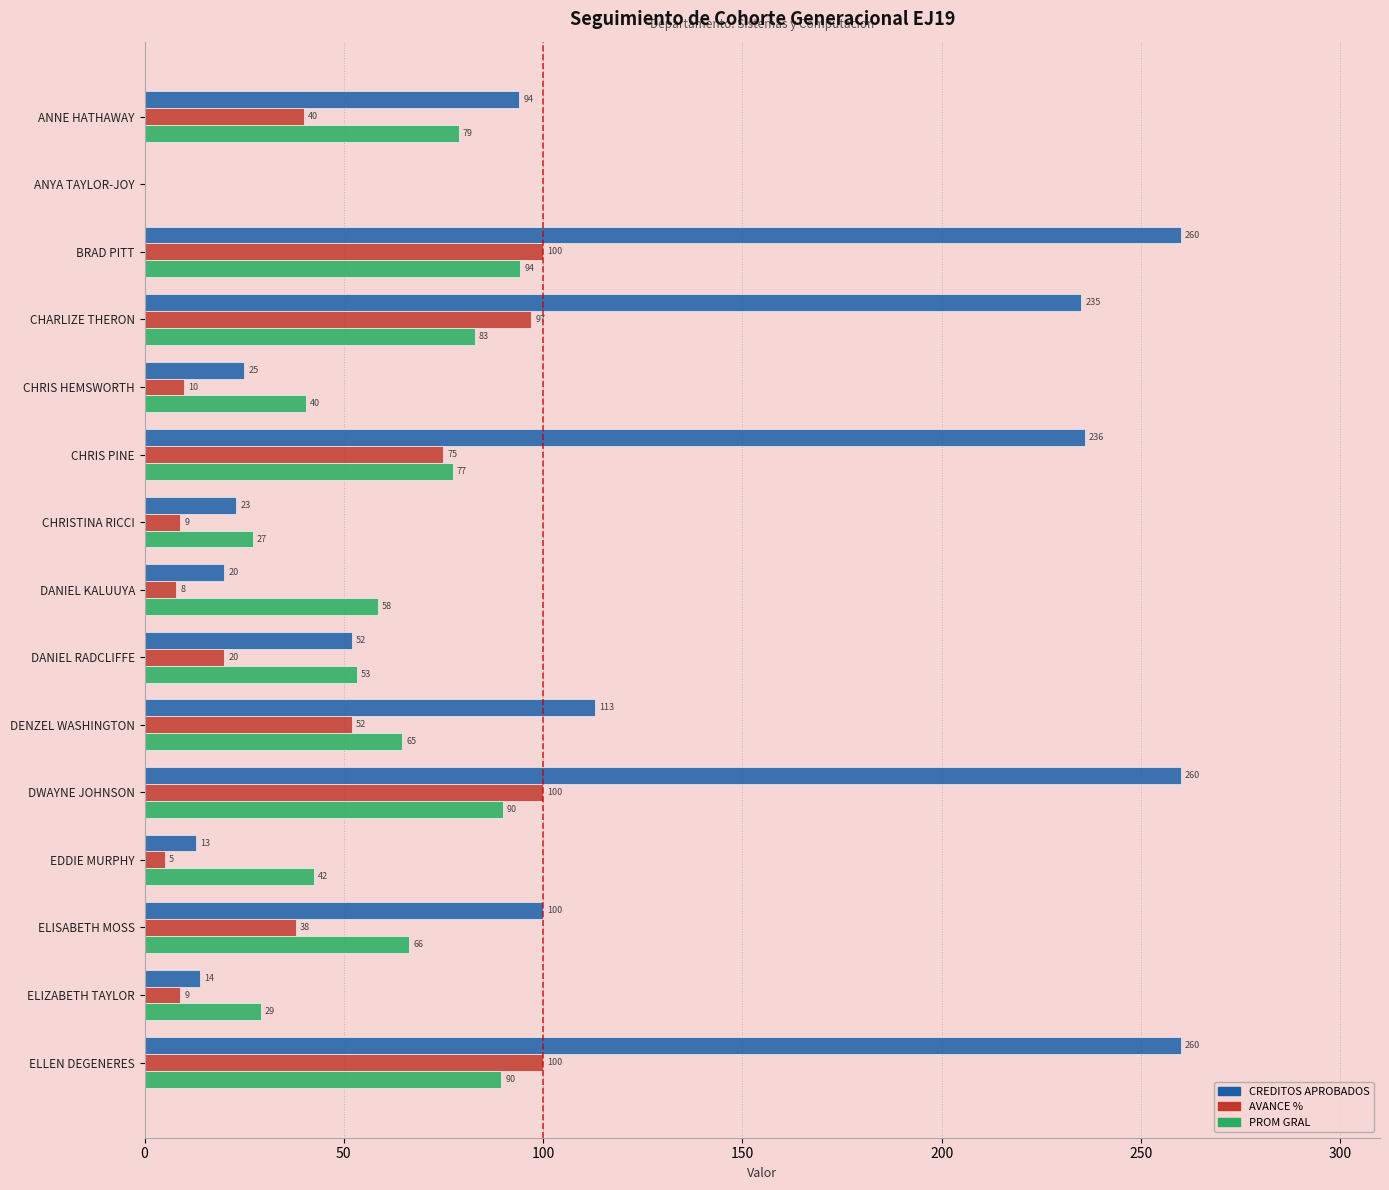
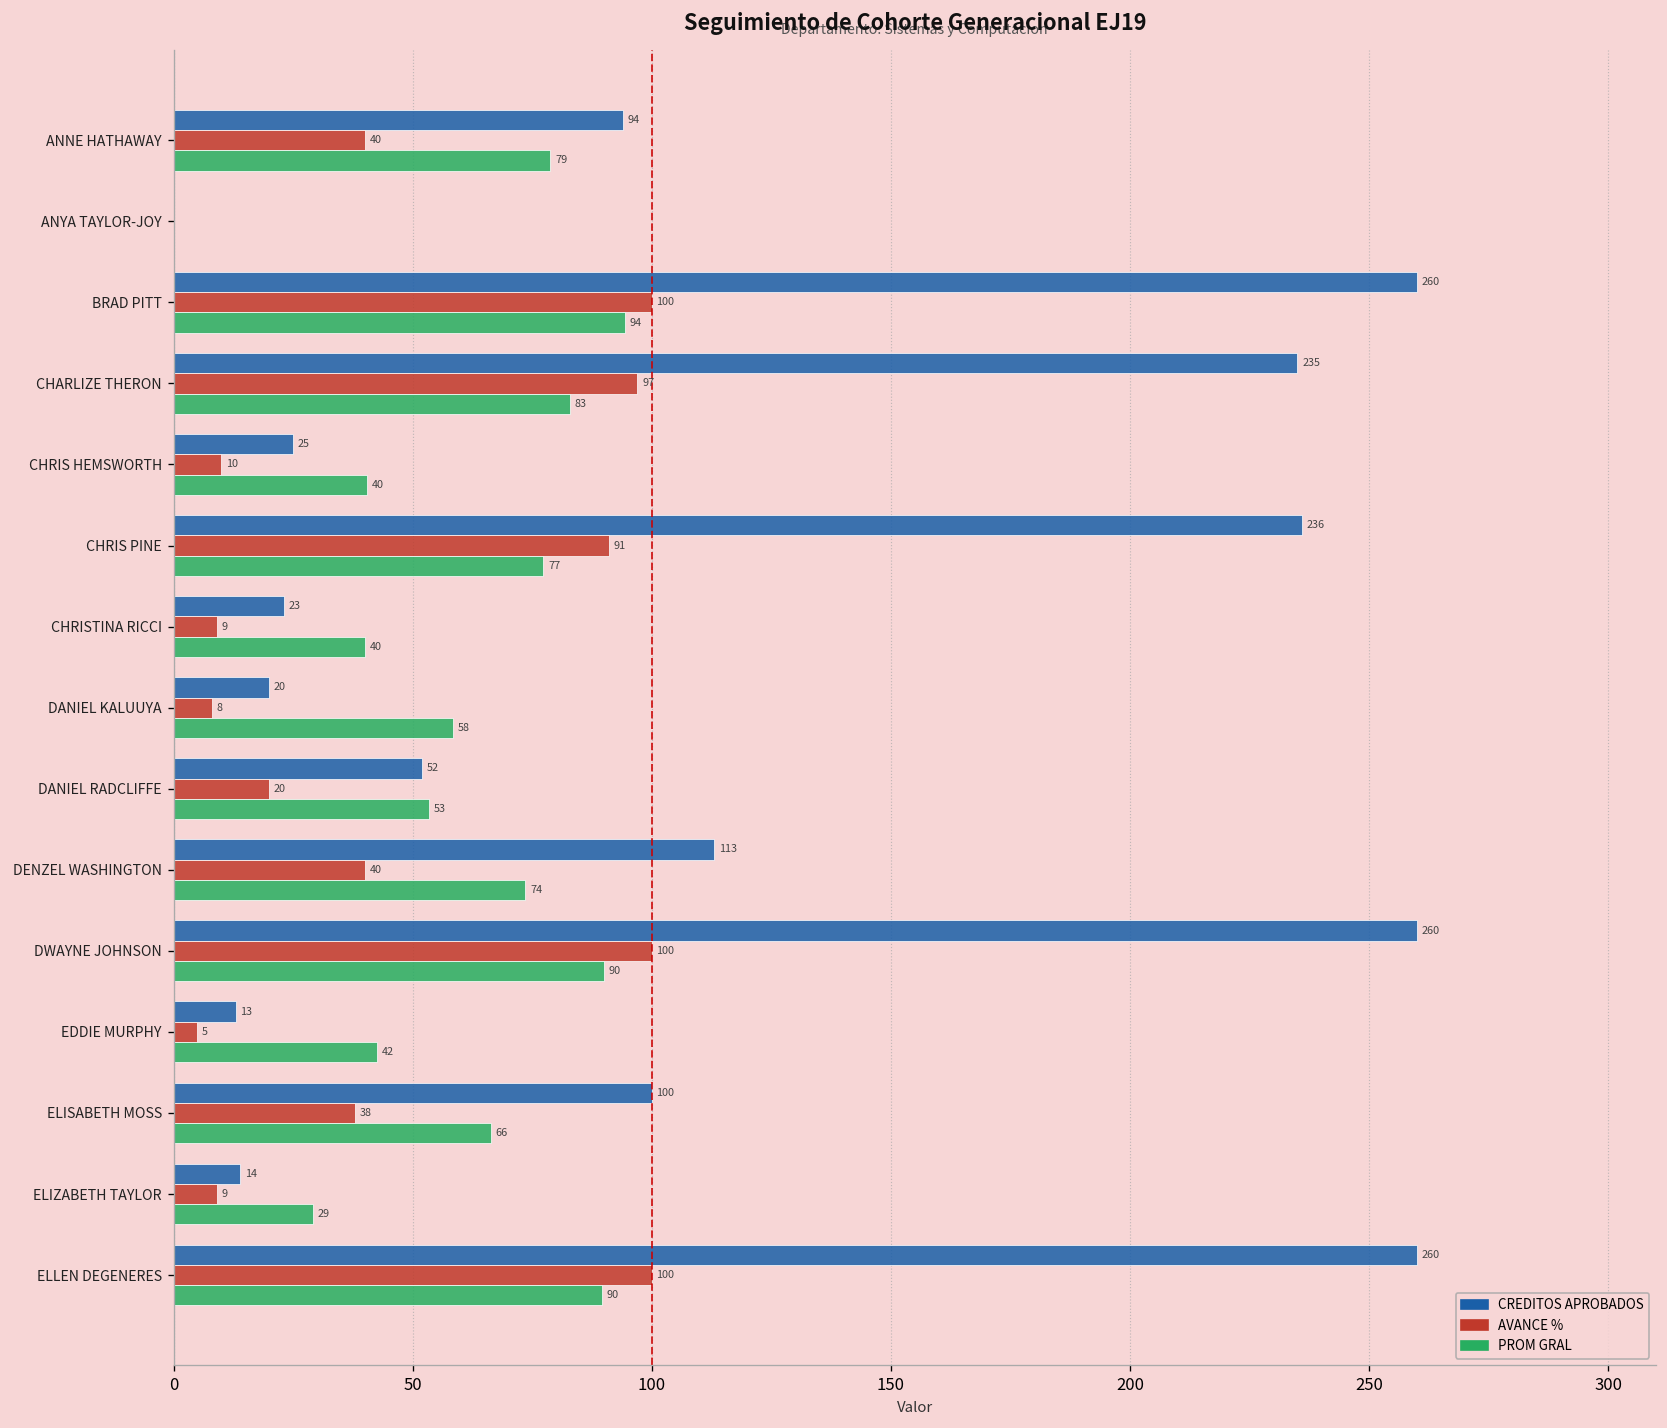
AVANCE %, CHRIS PINE: 75 -> 91
PROM GRAL, CHRISTINA RICCI: 27 -> 40
AVANCE %, DENZEL WASHINGTON: 52 -> 40
PROM GRAL, DENZEL WASHINGTON: 65 -> 74
